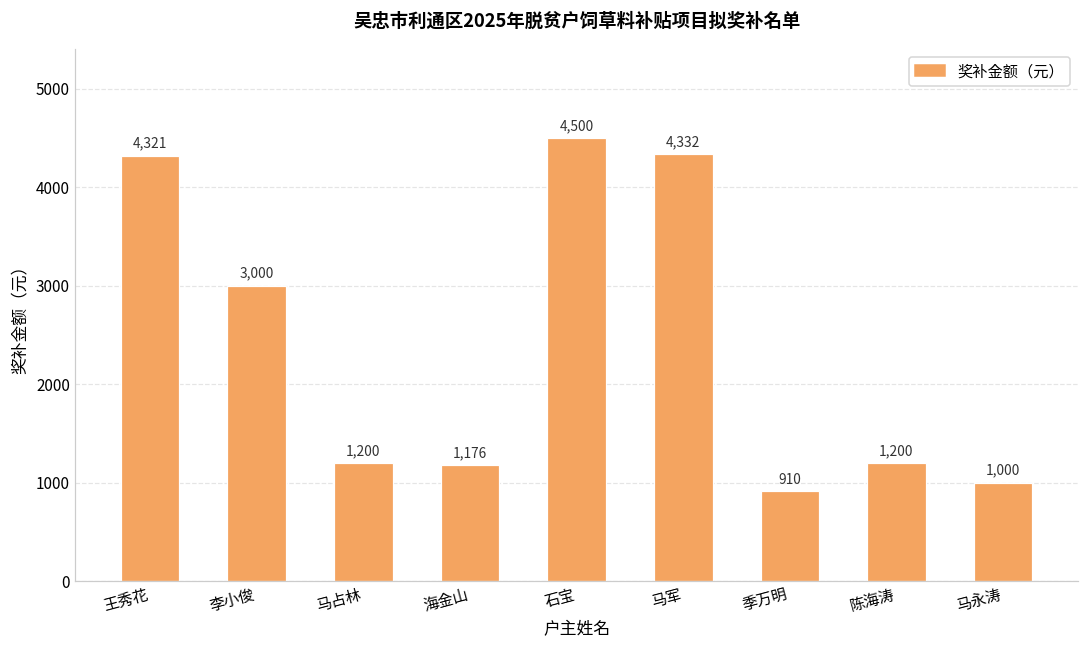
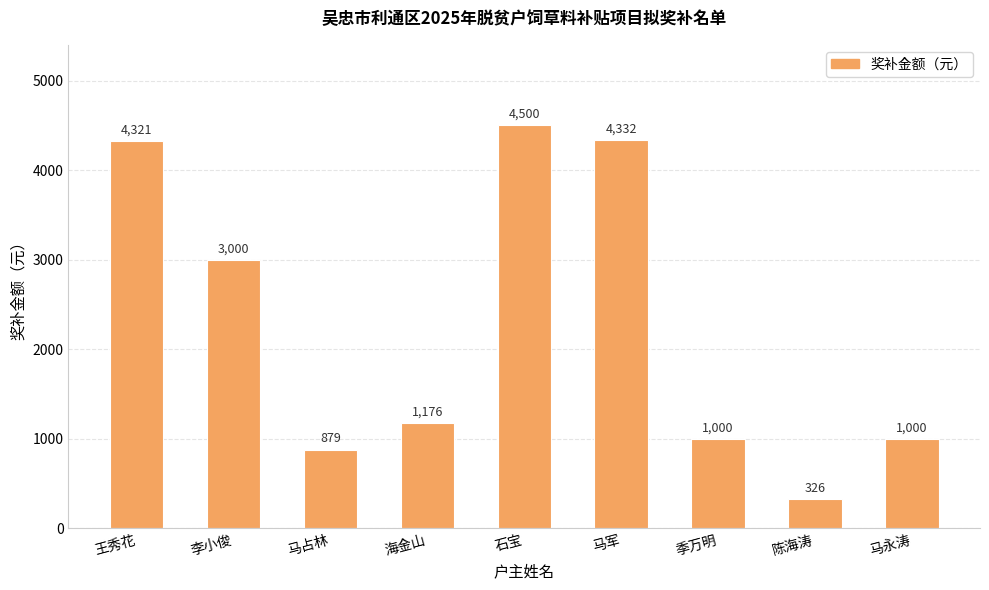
马占林: 1,200 -> 879
季万明: 910 -> 1,000
陈海涛: 1,200 -> 326
